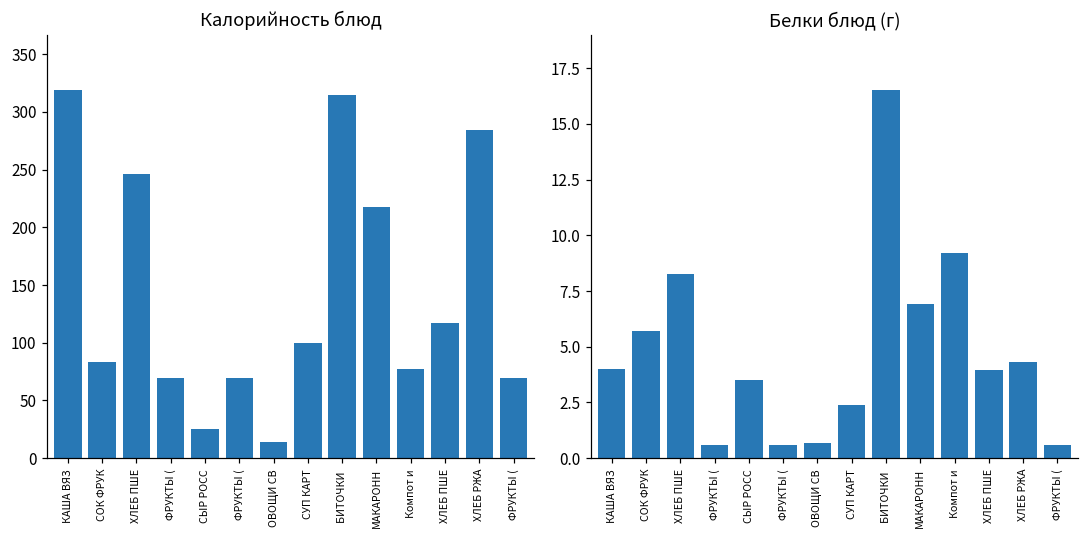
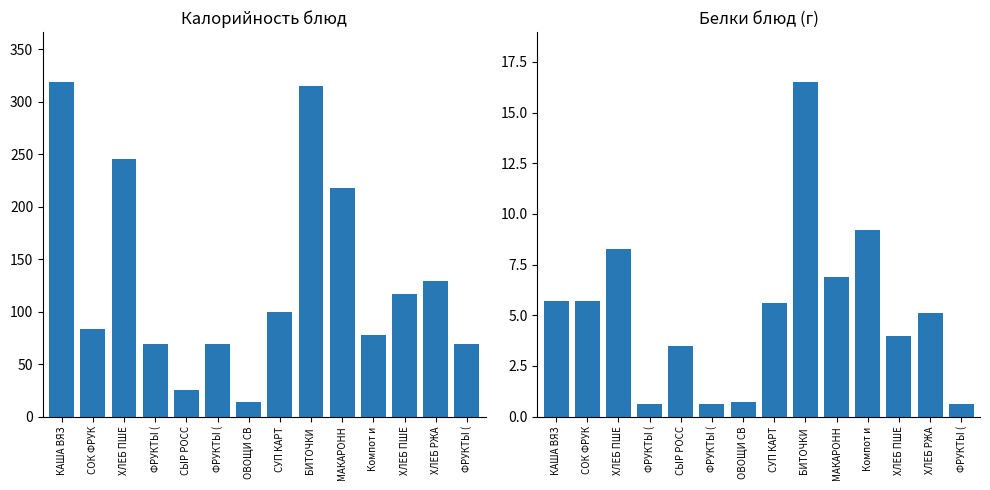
Калорийность блюд, ХЛЕБ РЖА: 284 -> 129
Белки блюд (г), КАША ВЯЗ: 4.0 -> 5.7
Белки блюд (г), СУП КАРТ: 2.4 -> 5.6
Белки блюд (г), ХЛЕБ РЖА: 4.3 -> 5.1
